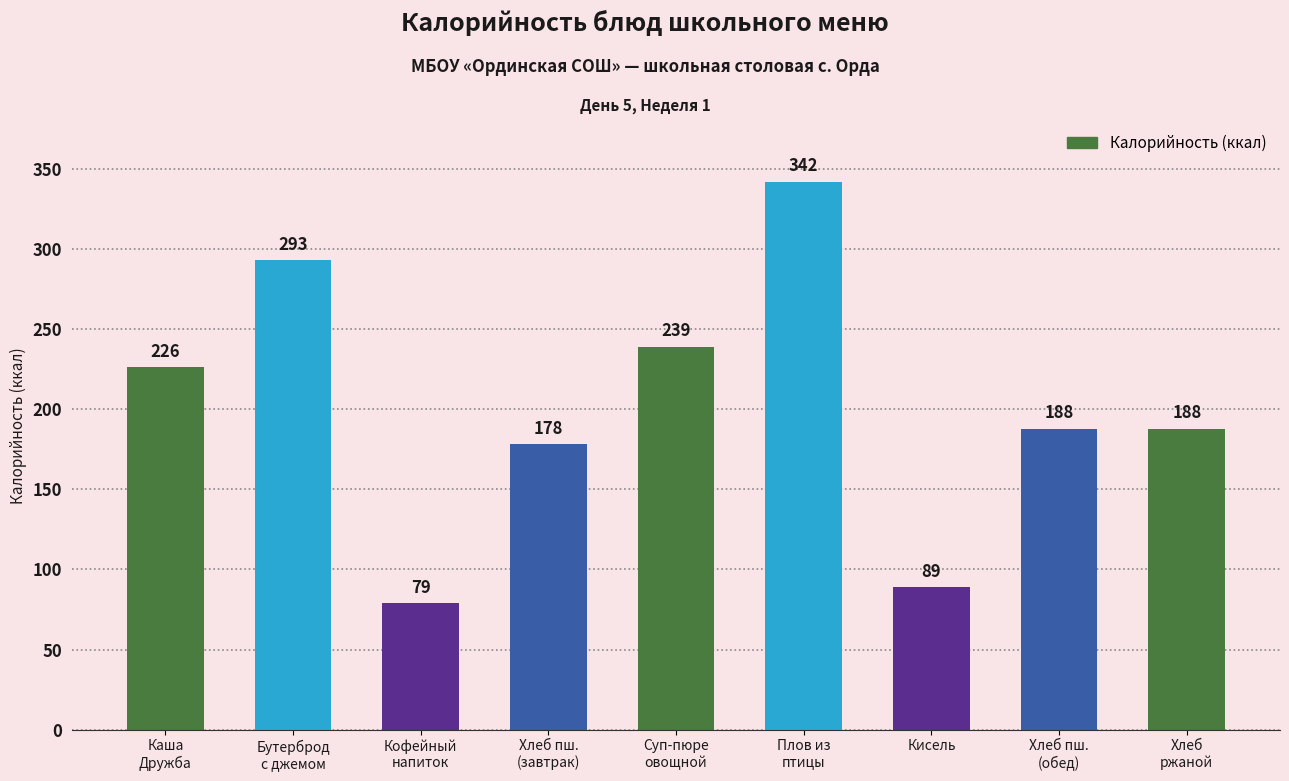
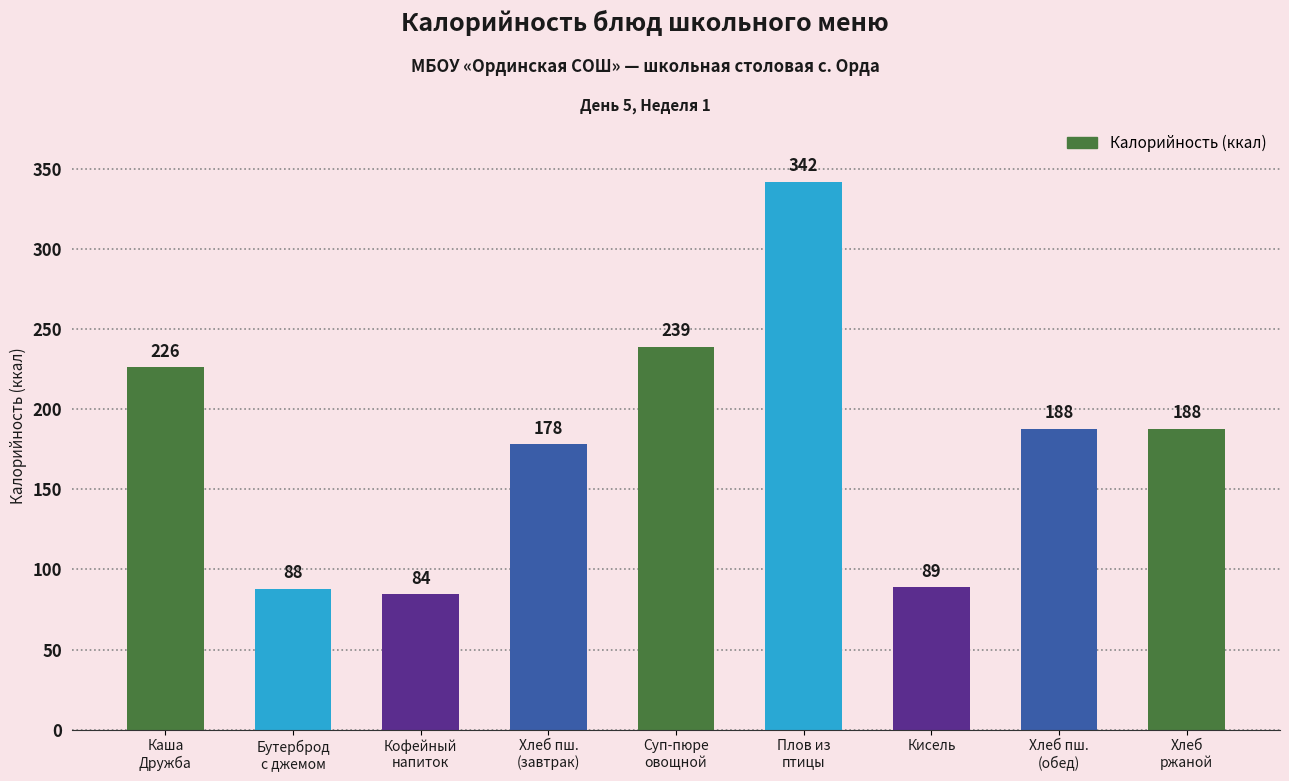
Бутерброд с джемом: 293 -> 88
Кофейный напиток: 79 -> 84
